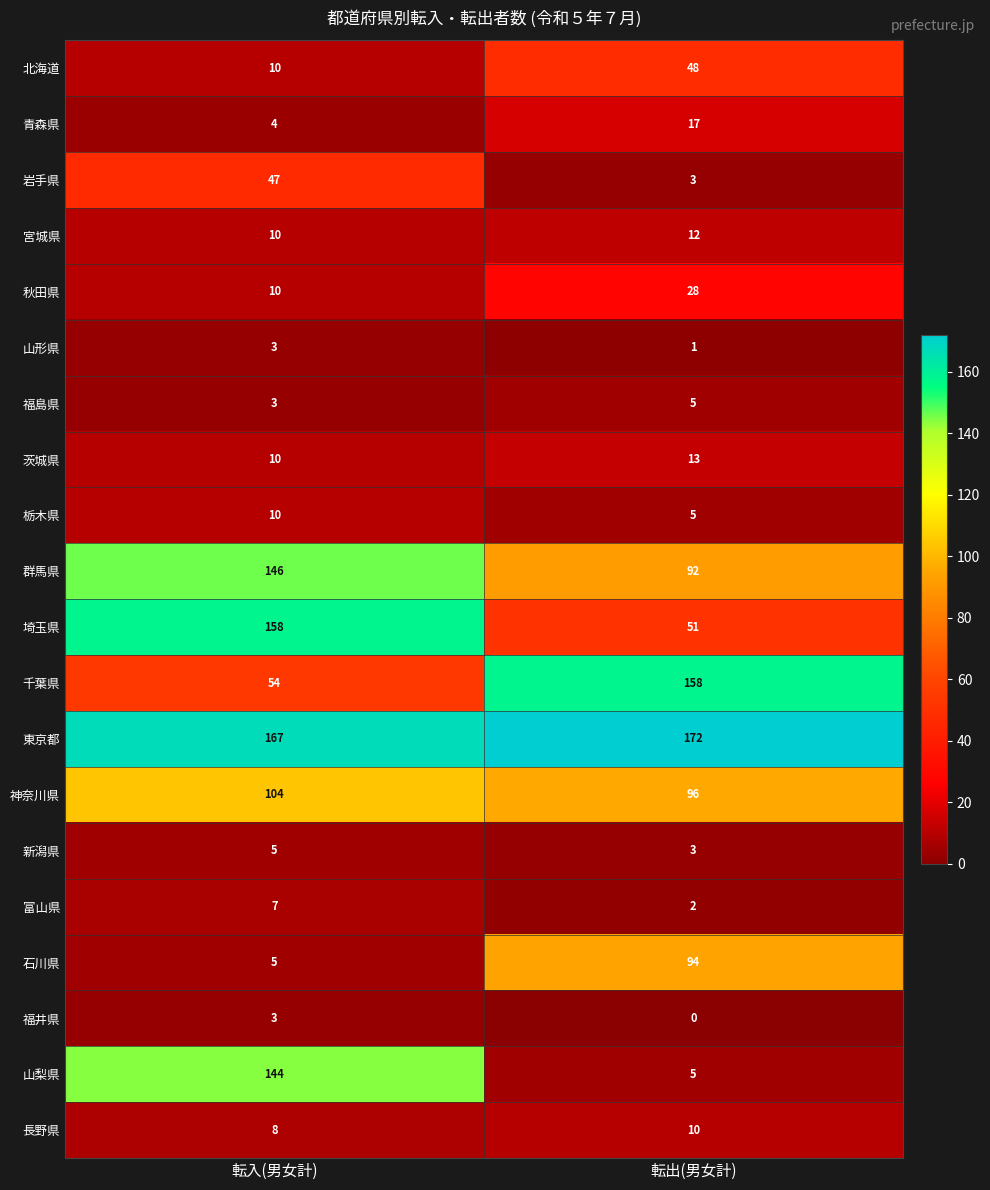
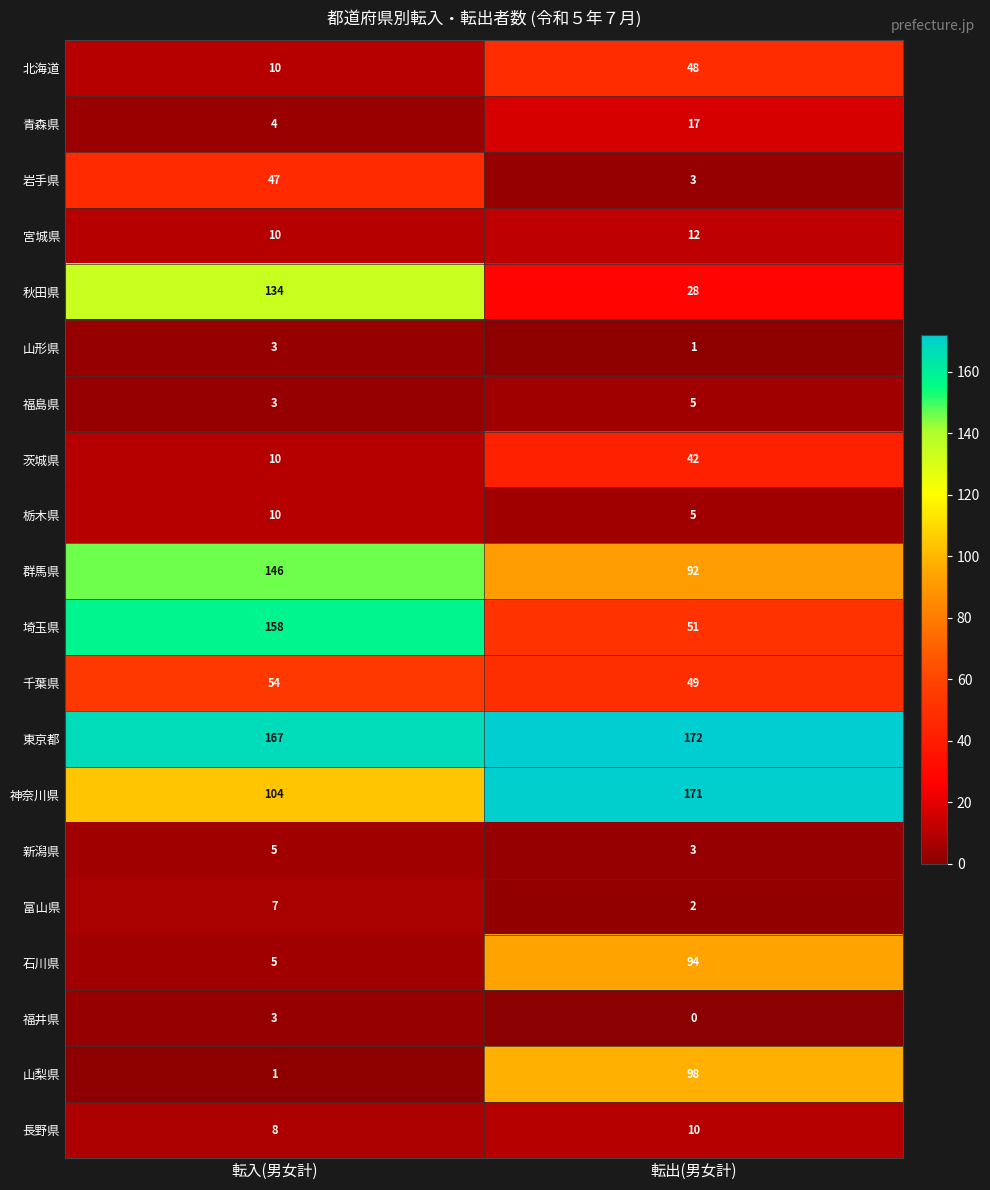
秋田県, 転入(男女計): 10 -> 134
茨城県, 転出(男女計): 13 -> 42
千葉県, 転出(男女計): 158 -> 49
神奈川県, 転出(男女計): 96 -> 171
山梨県, 転入(男女計): 144 -> 1
山梨県, 転出(男女計): 5 -> 98
